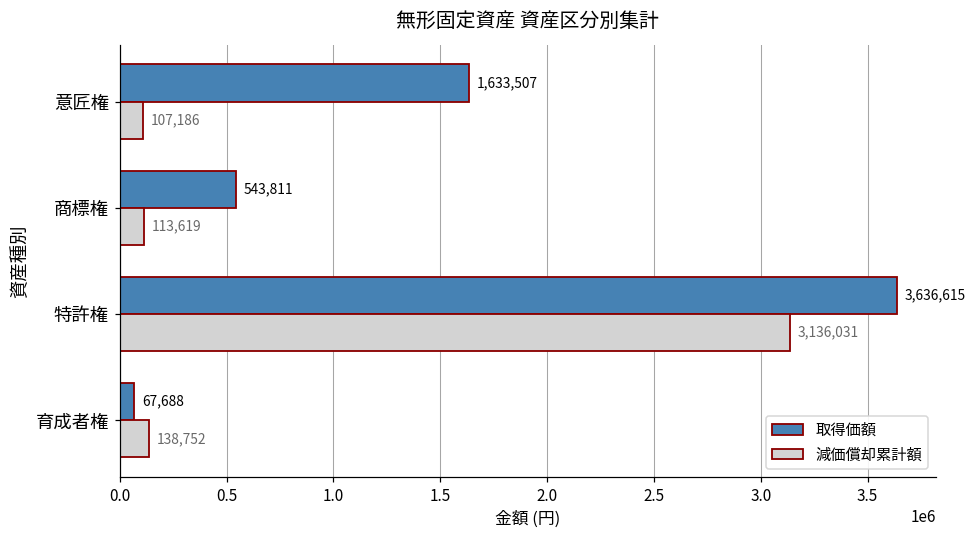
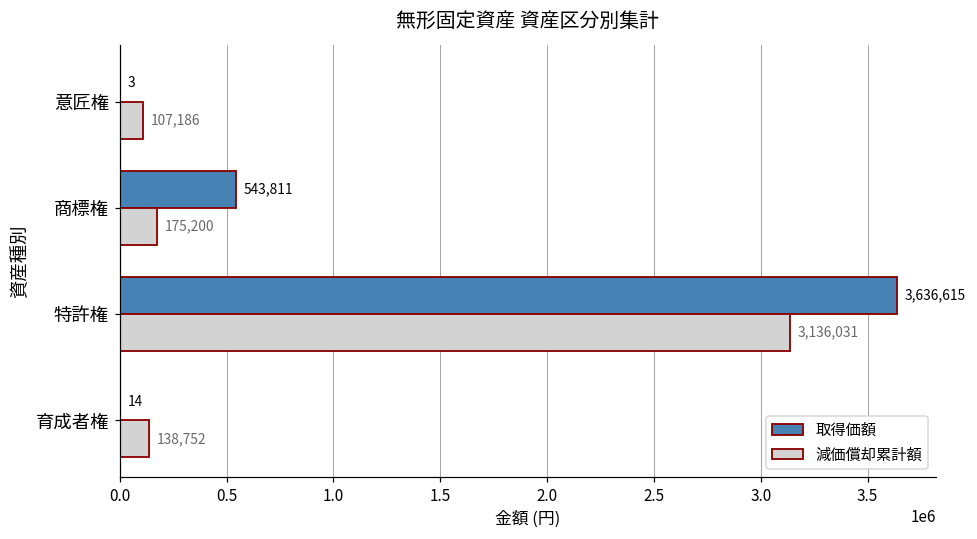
取得価額, 意匠権: 1,633,507 -> 3
減価償却累計額, 商標権: 113,619 -> 175,200
取得価額, 育成者権: 67,688 -> 14
